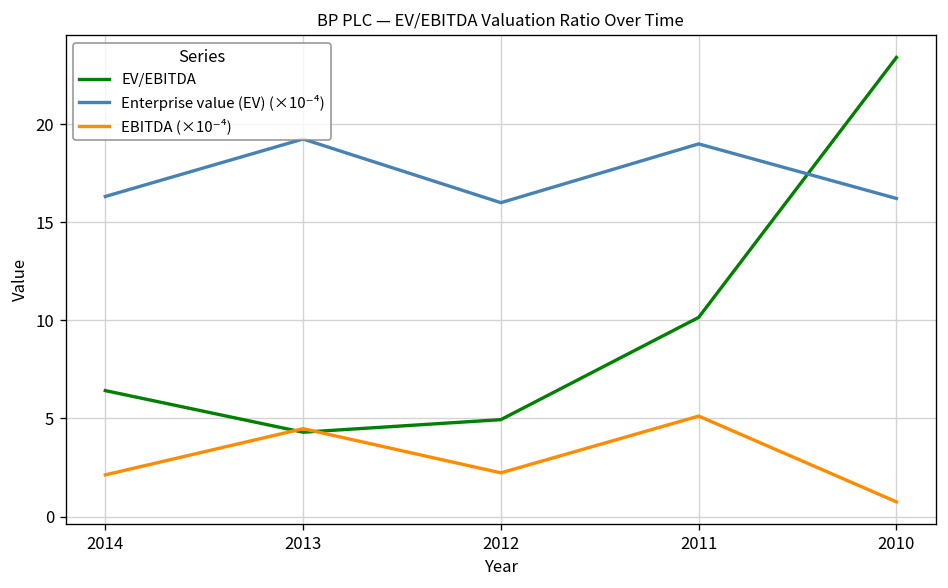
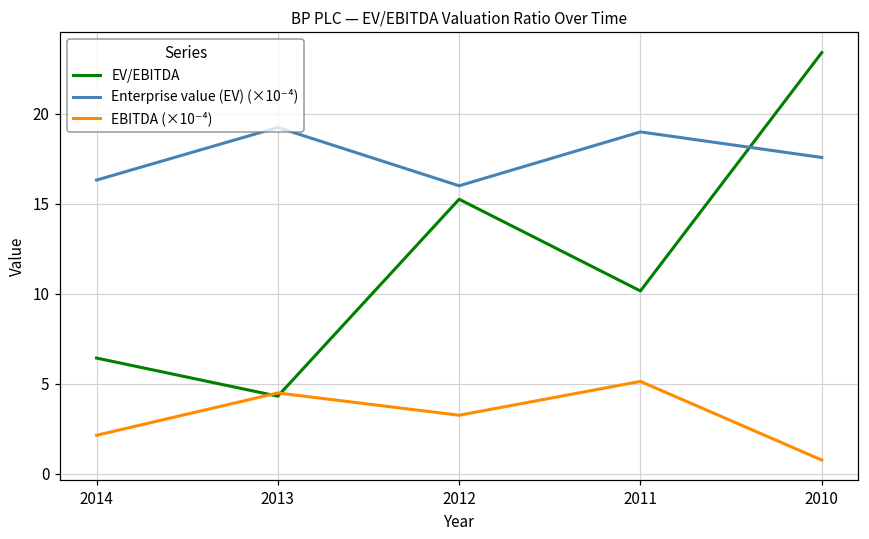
EV/EBITDA, 2012: 4.9 -> 15.3
EBITDA (×10⁻⁴), 2012: 2.2 -> 3.2
Enterprise value (EV) (×10⁻⁴), 2010: 16.2 -> 17.6
